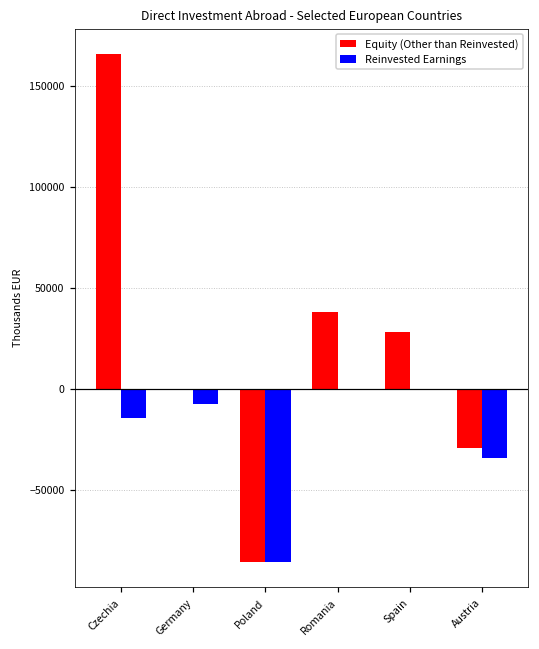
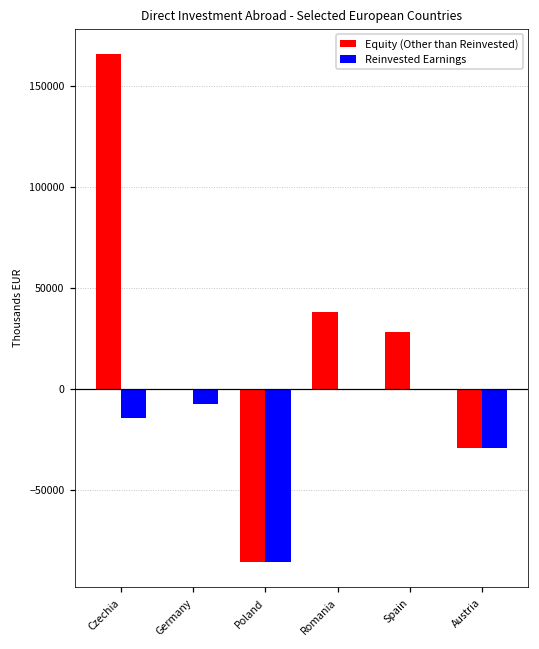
Reinvested Earnings, Austria: -34000 -> -29000
